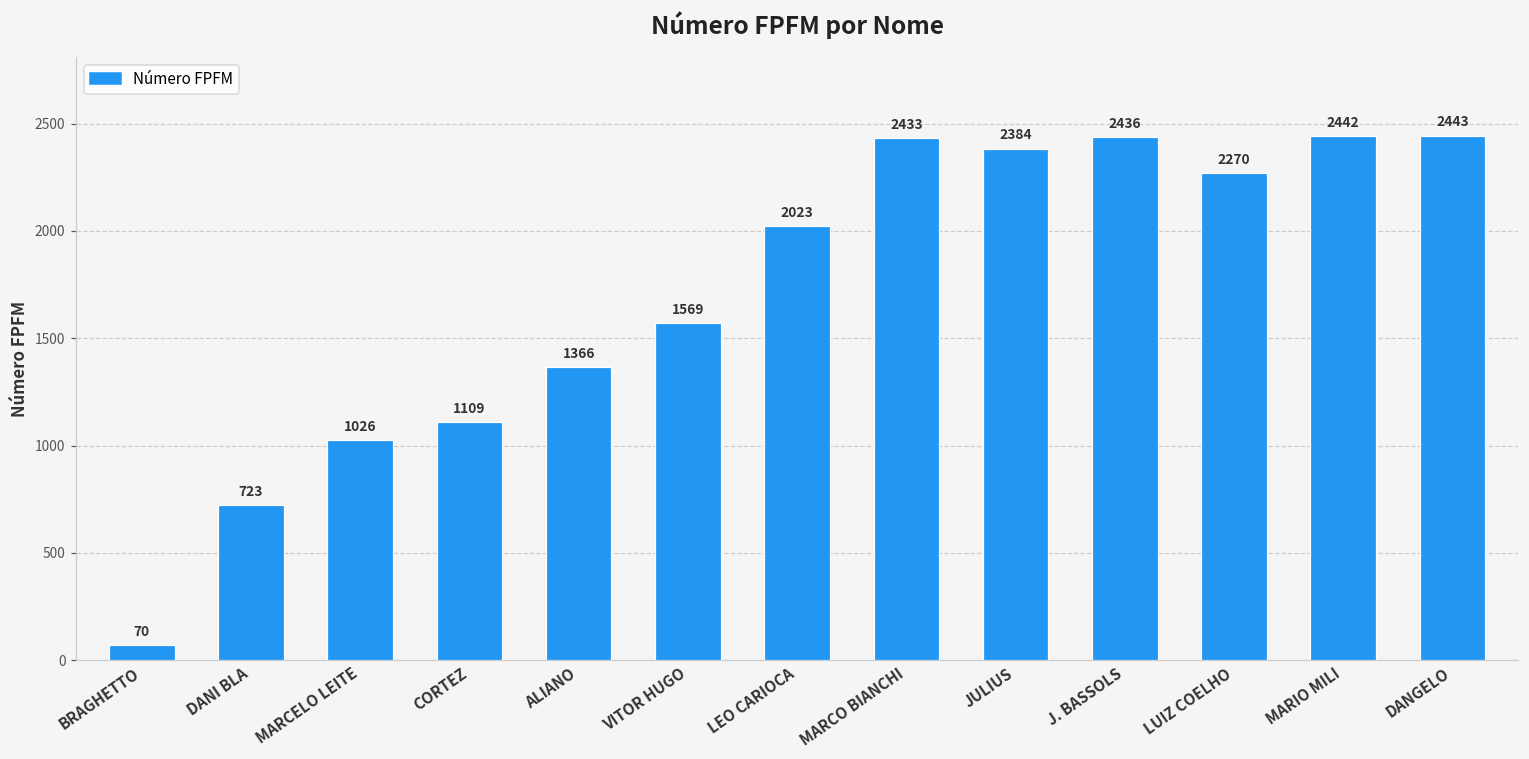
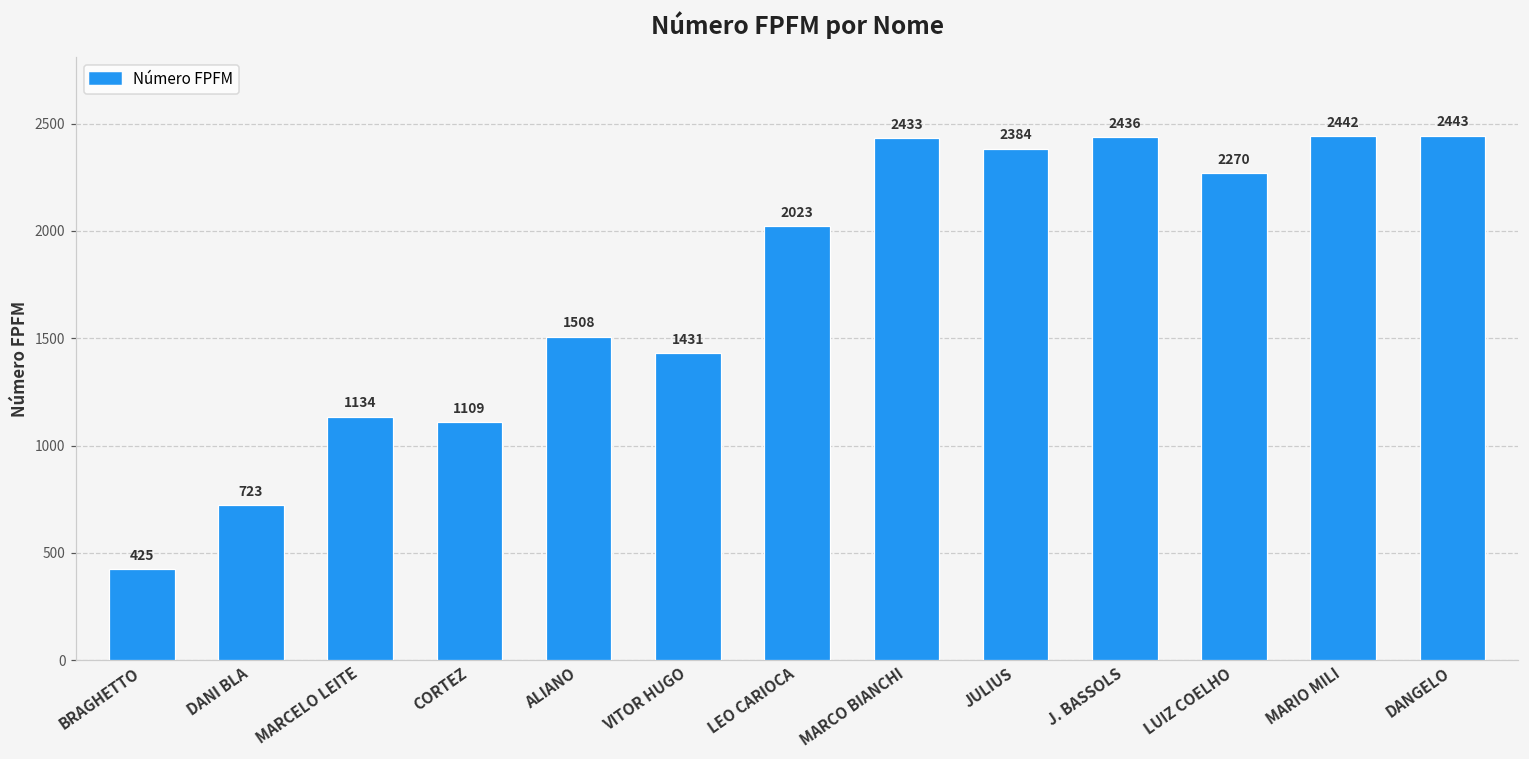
BRAGHETTO: 70 -> 425
MARCELO LEITE: 1026 -> 1134
ALIANO: 1366 -> 1508
VITOR HUGO: 1569 -> 1431
